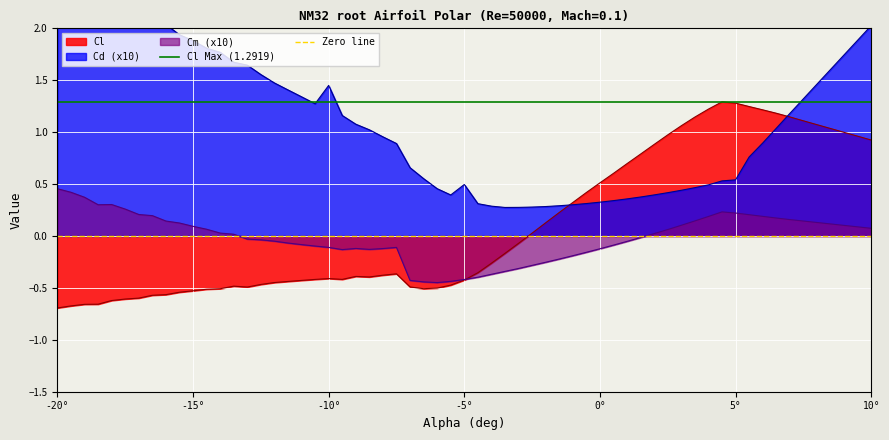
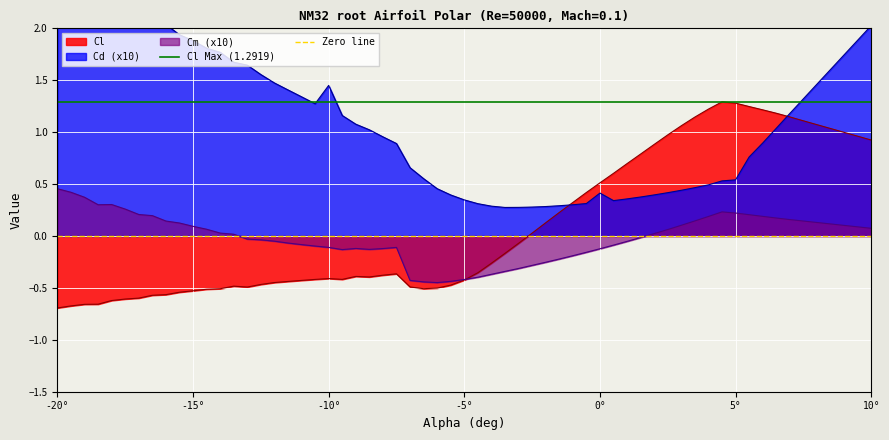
Cd (x10), -5°: 0.50 -> 0.35
Cd (x10), 0°: 0.33 -> 0.41
